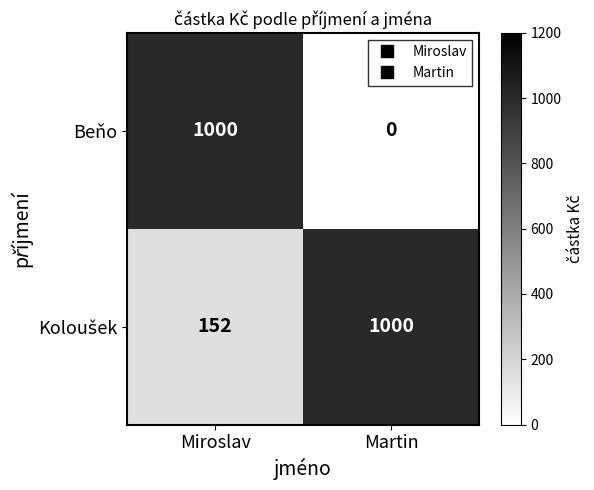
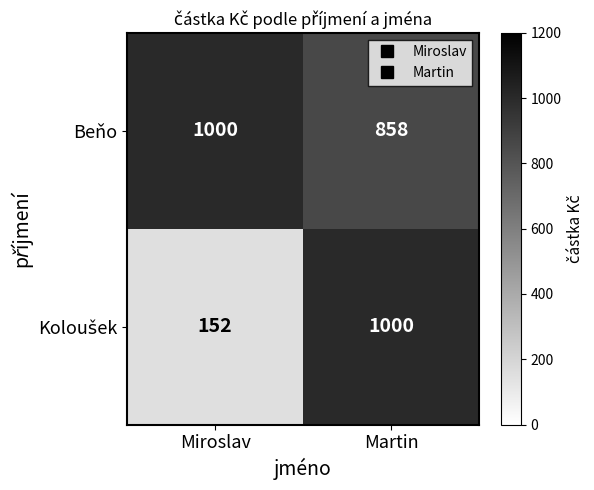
Beňo, Martin: 0 -> 858
